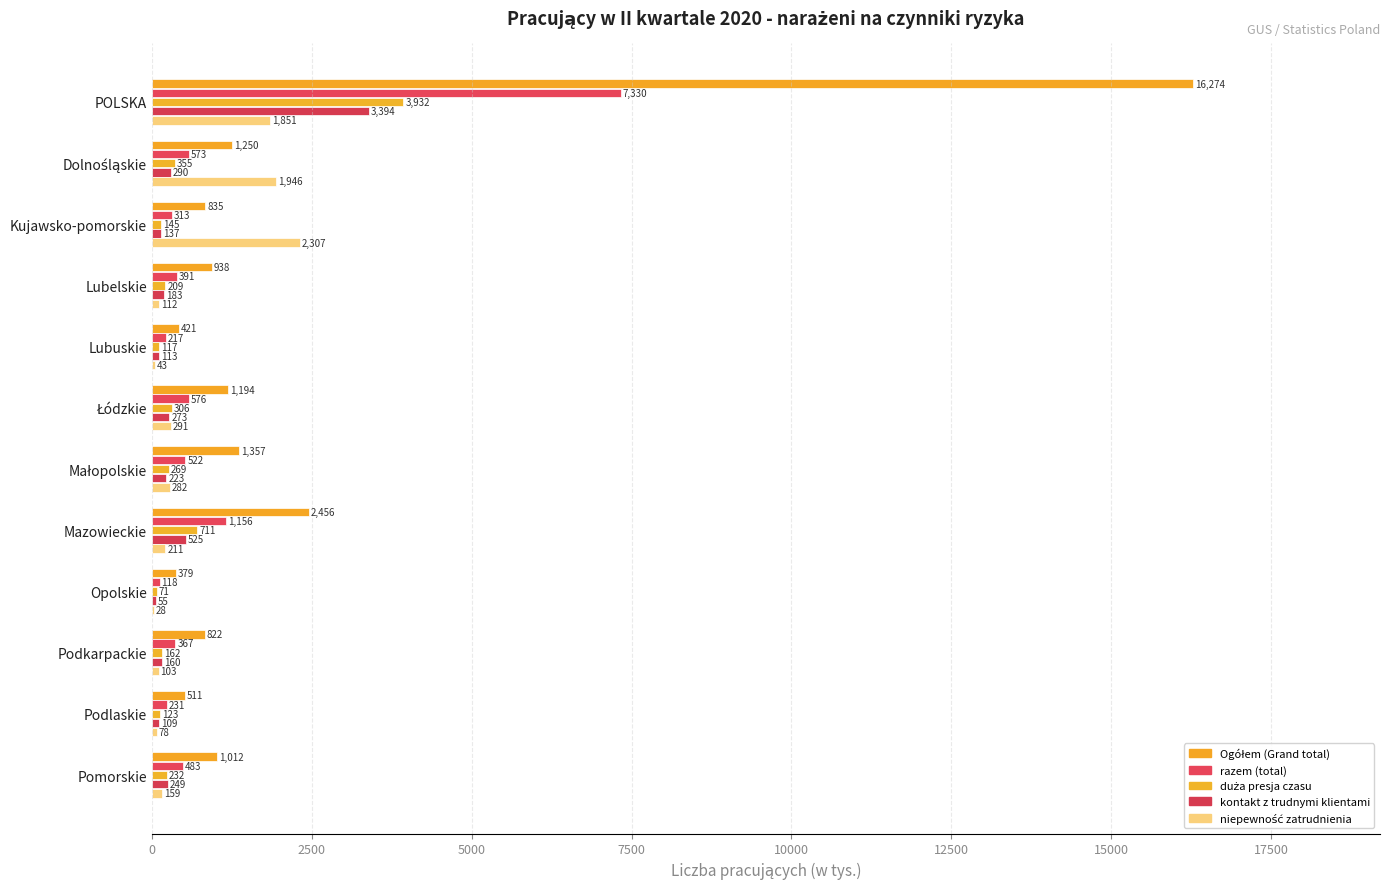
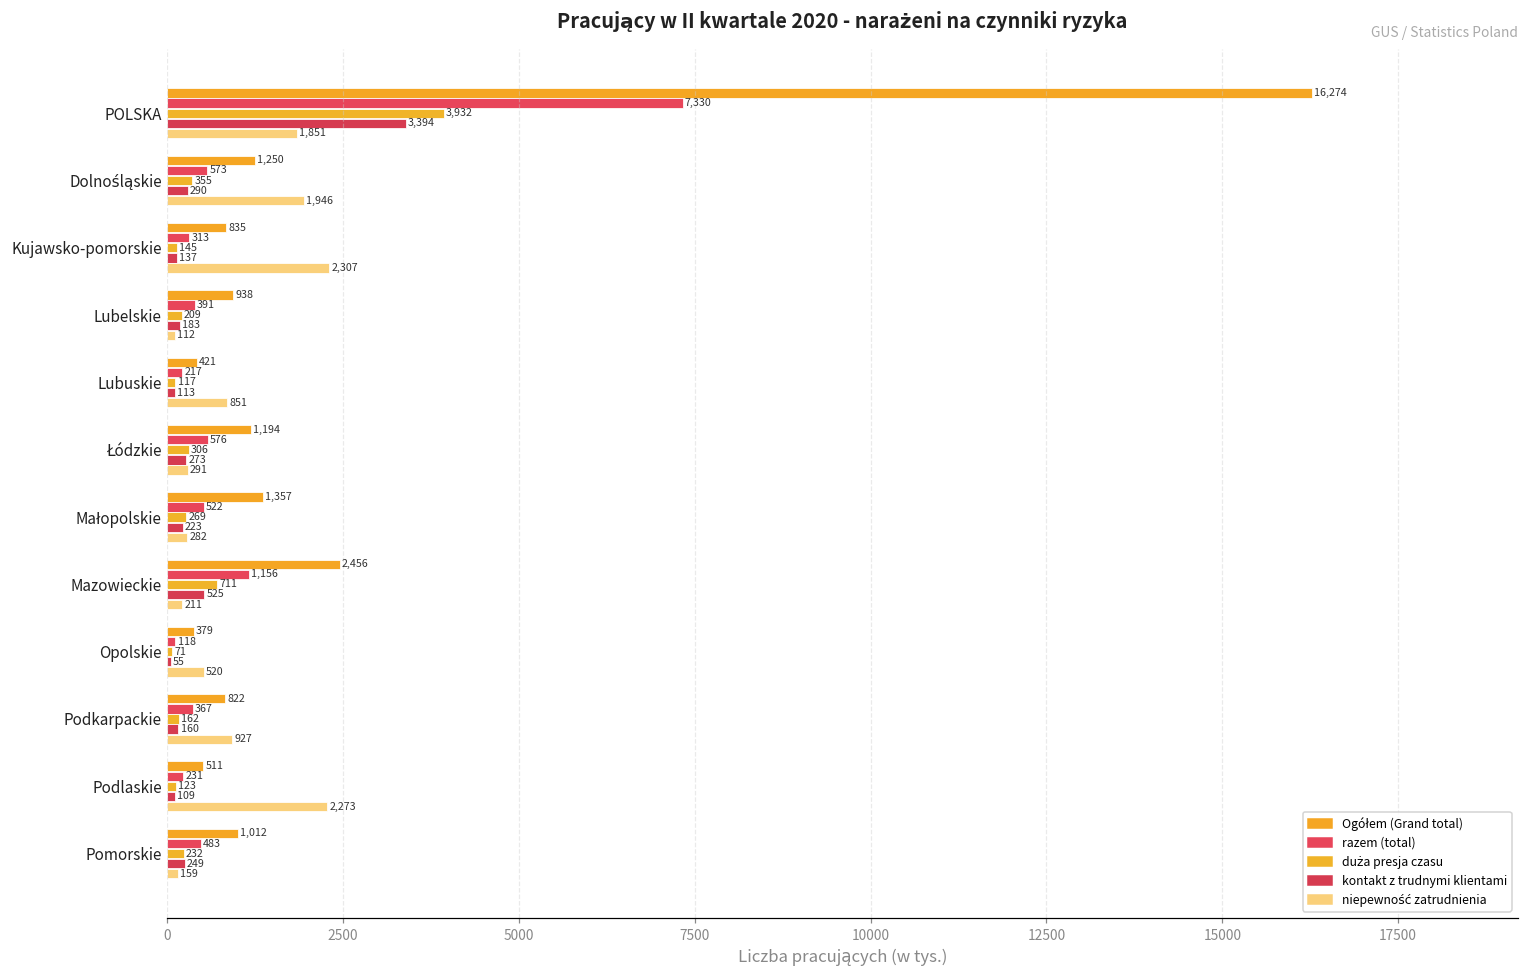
niepewność zatrudnienia, Lubuskie: 43 -> 851
niepewność zatrudnienia, Opolskie: 28 -> 520
niepewność zatrudnienia, Podkarpackie: 103 -> 927
niepewność zatrudnienia, Podlaskie: 78 -> 2,273
